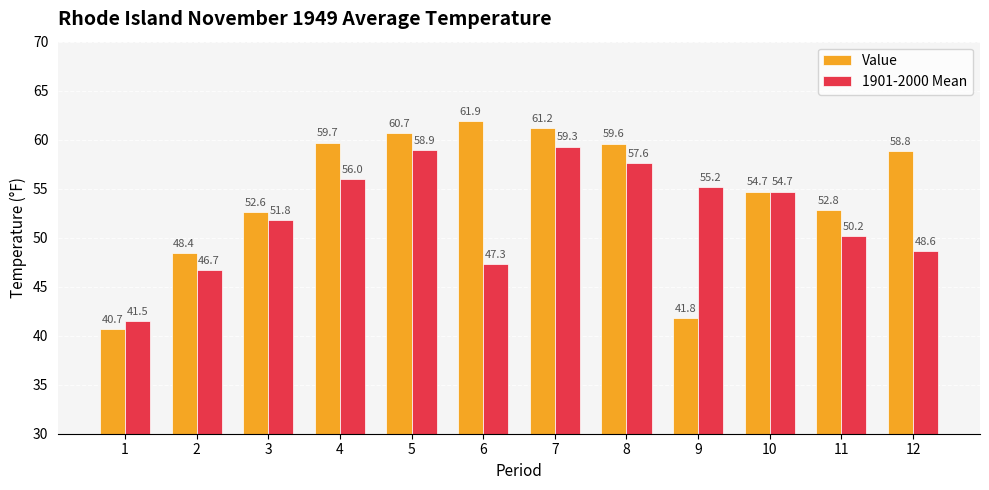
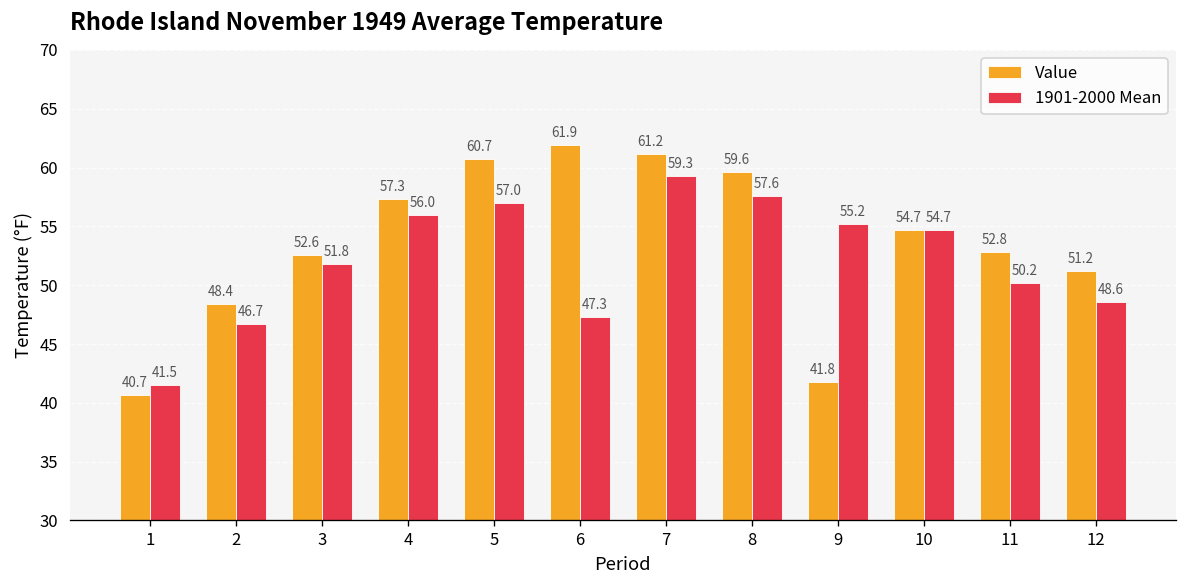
Value, 4: 59.7 -> 57.3
1901-2000 Mean, 5: 58.9 -> 57.0
Value, 12: 58.8 -> 51.2
